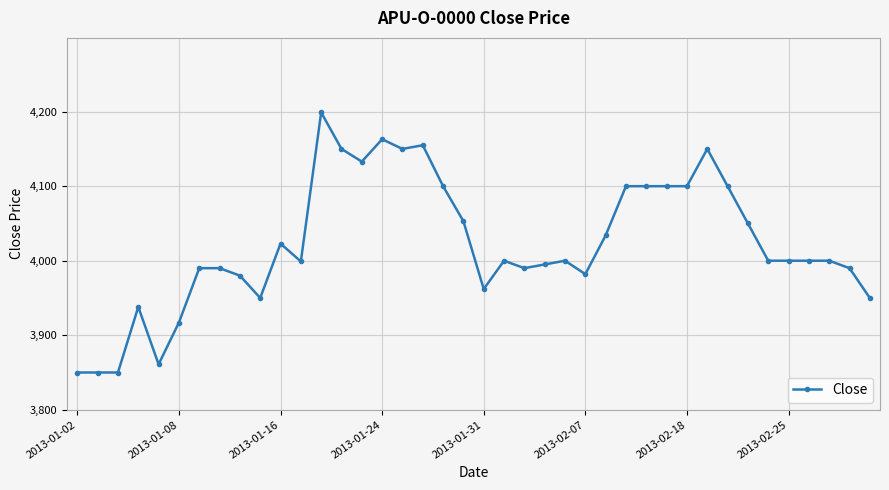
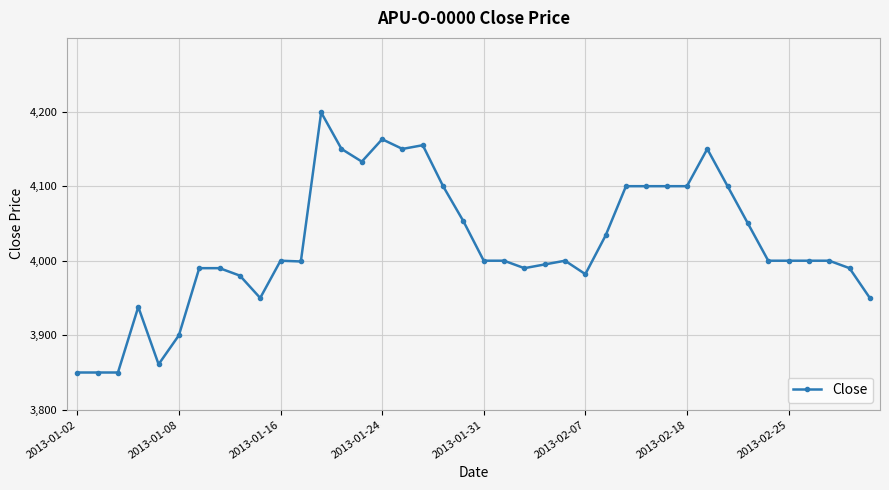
2013-01-08: 3,920 -> 3,900
2013-01-16: 4,020 -> 4,000
2013-01-31: 3,960 -> 4,000
